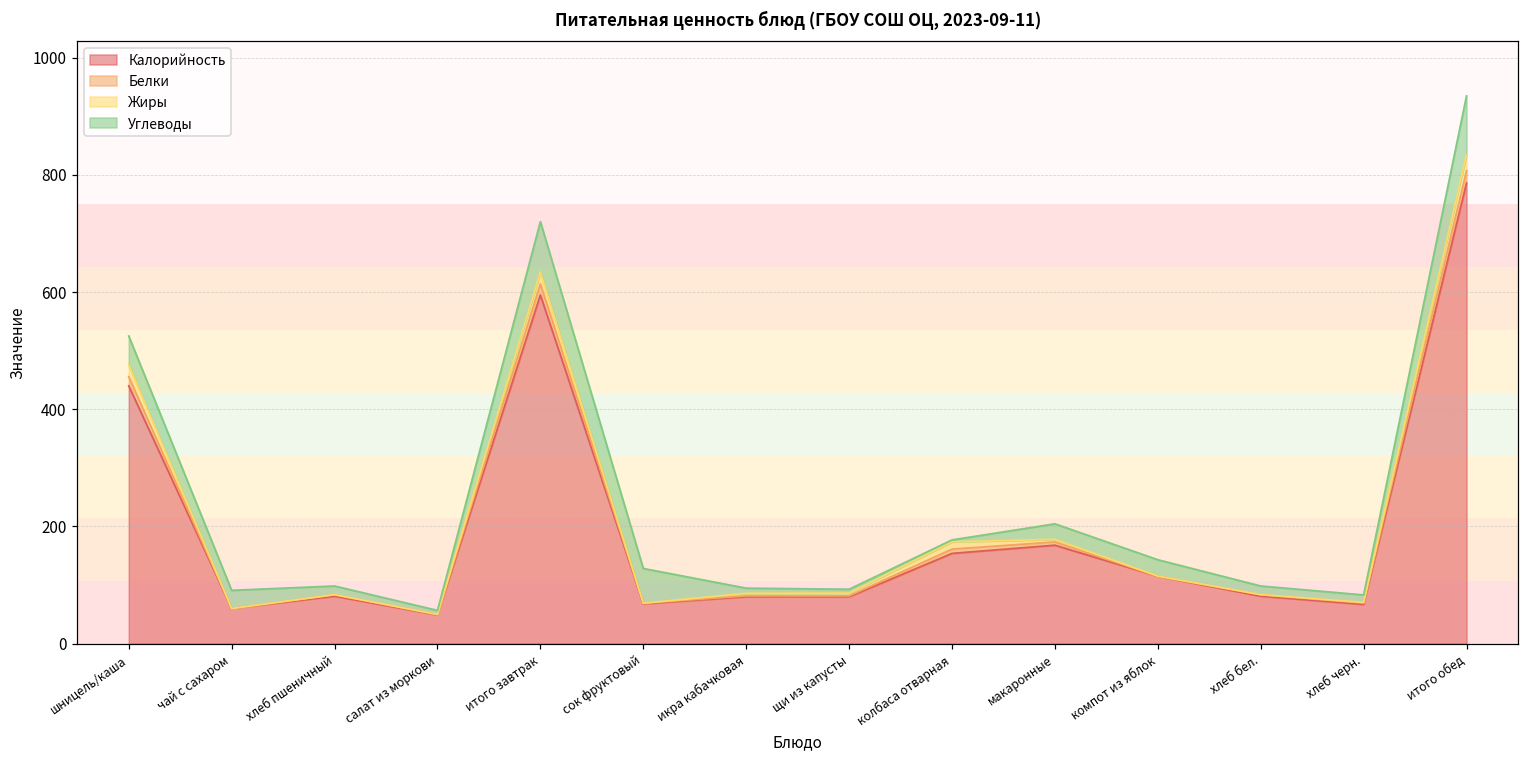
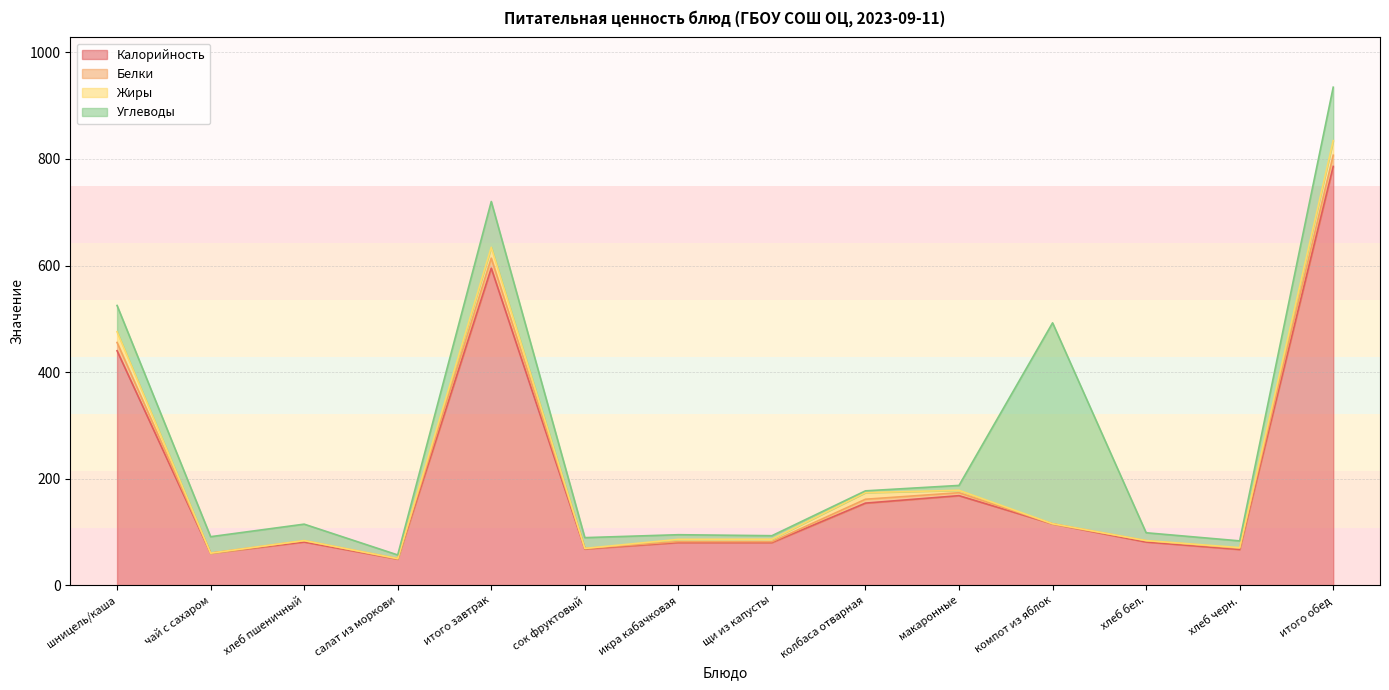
Углеводы, хлеб пшеничный: 10 -> 30
Углеводы, сок фруктовый: 60 -> 20
Углеводы, макаронные: 30 -> 10
Углеводы, компот из яблок: 30 -> 380
